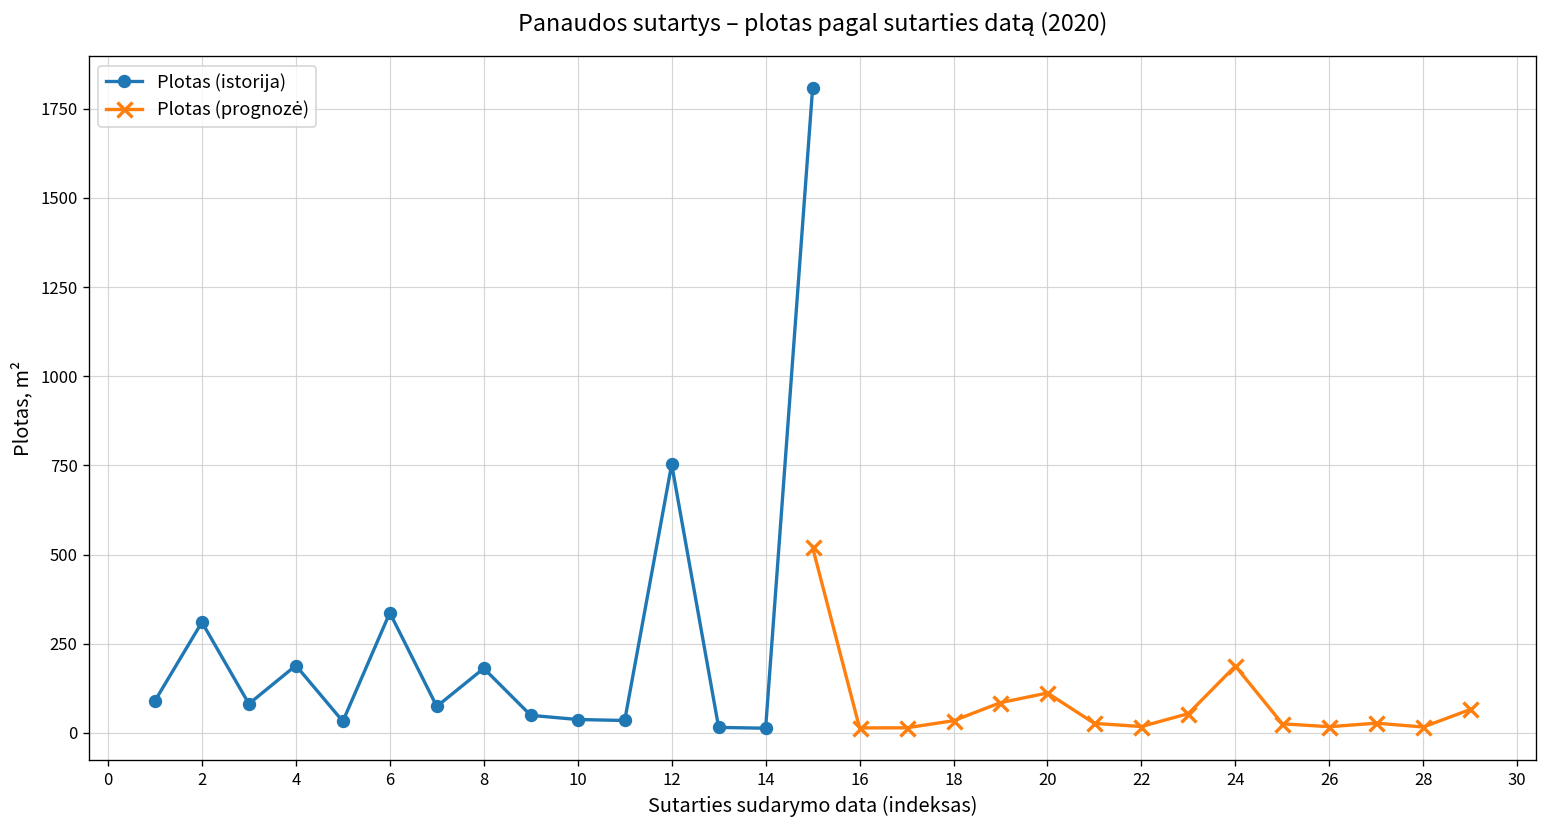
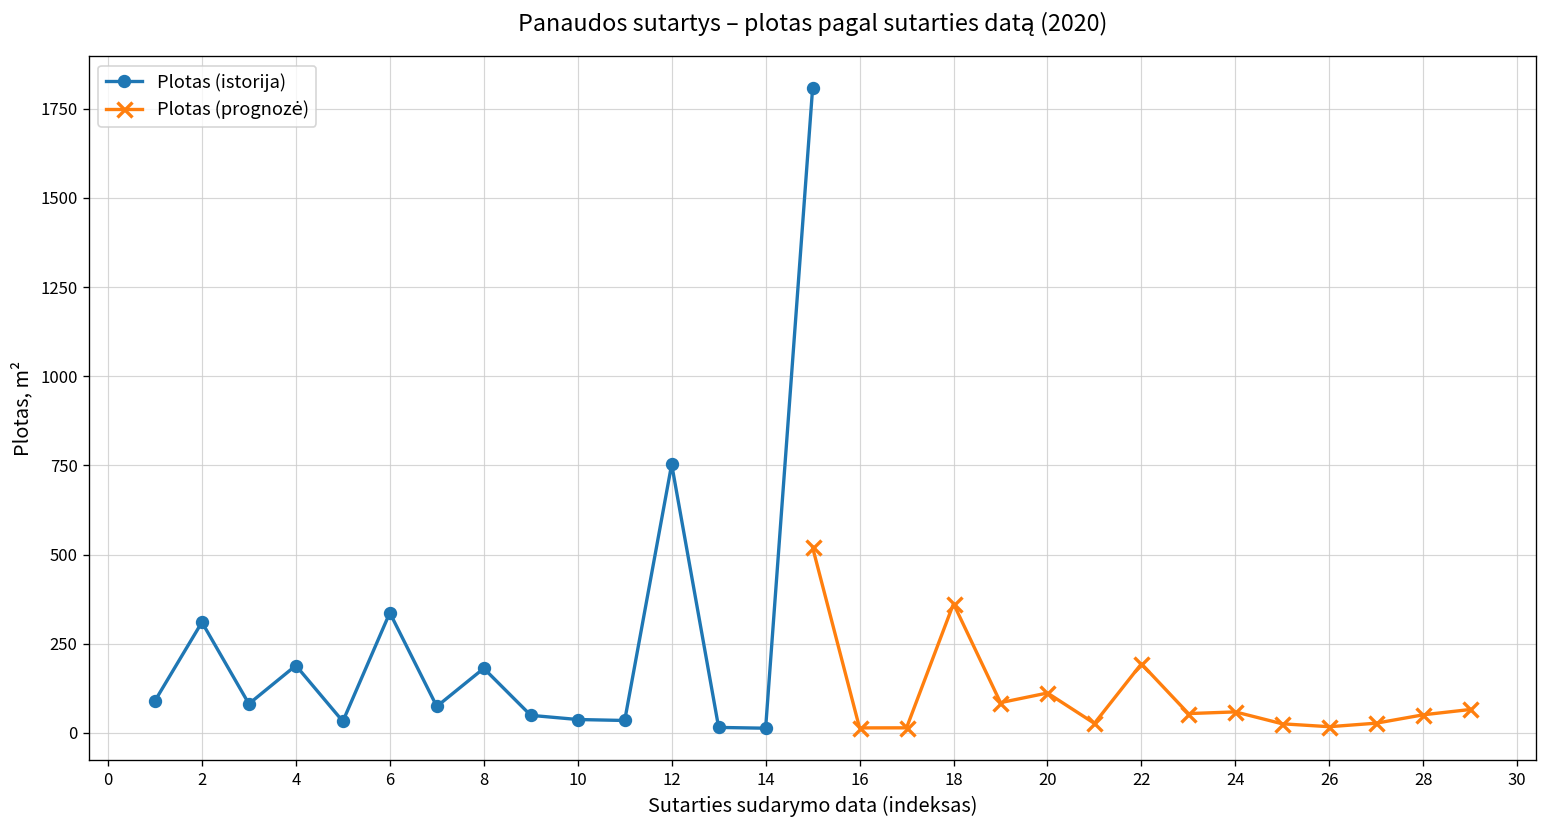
Plotas (prognozė), 18: 30 -> 360
Plotas (prognozė), 22: 20 -> 190
Plotas (prognozė), 24: 190 -> 60
Plotas (prognozė), 28: 20 -> 50
